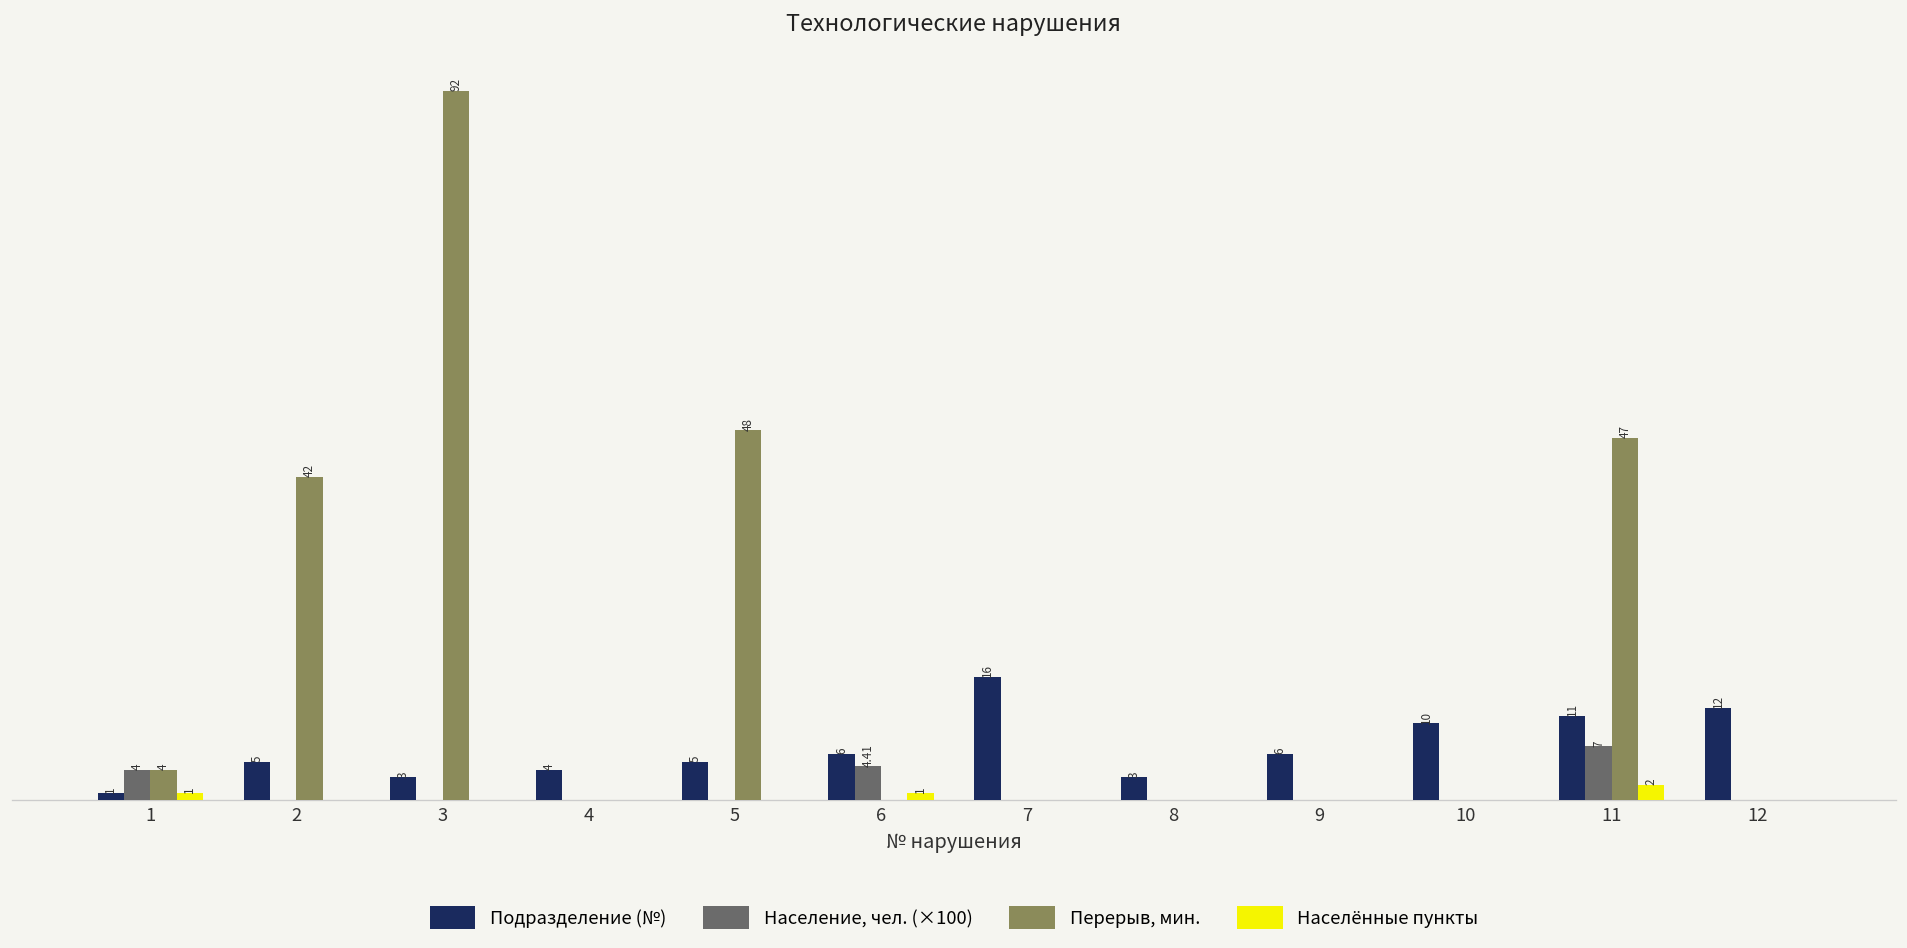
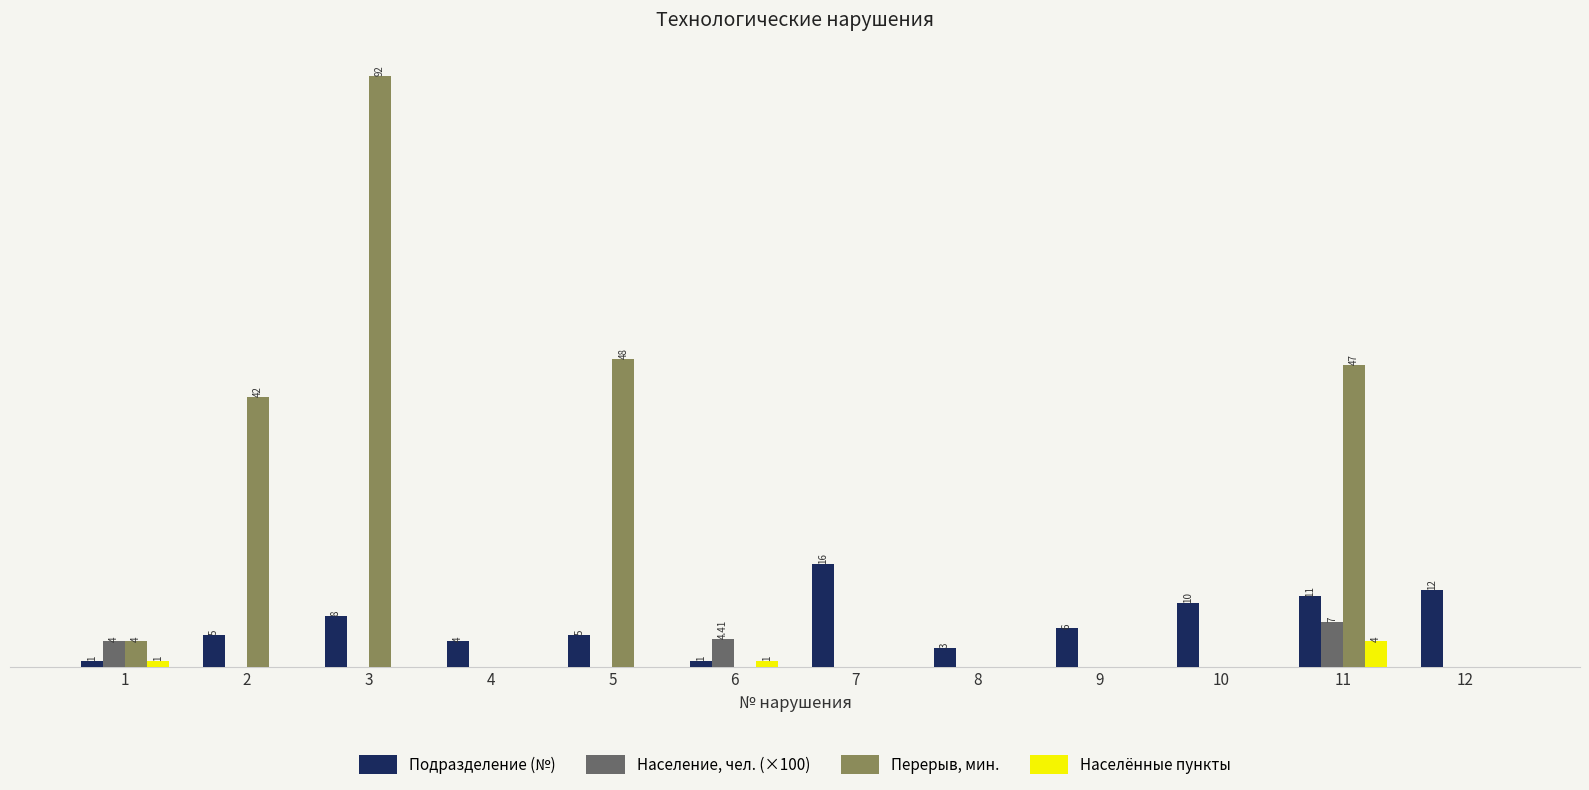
Подразделение (№), 3: 3 -> 8
Подразделение (№), 6: 6 -> 1
Населённые пункты, 11: 2 -> 4
